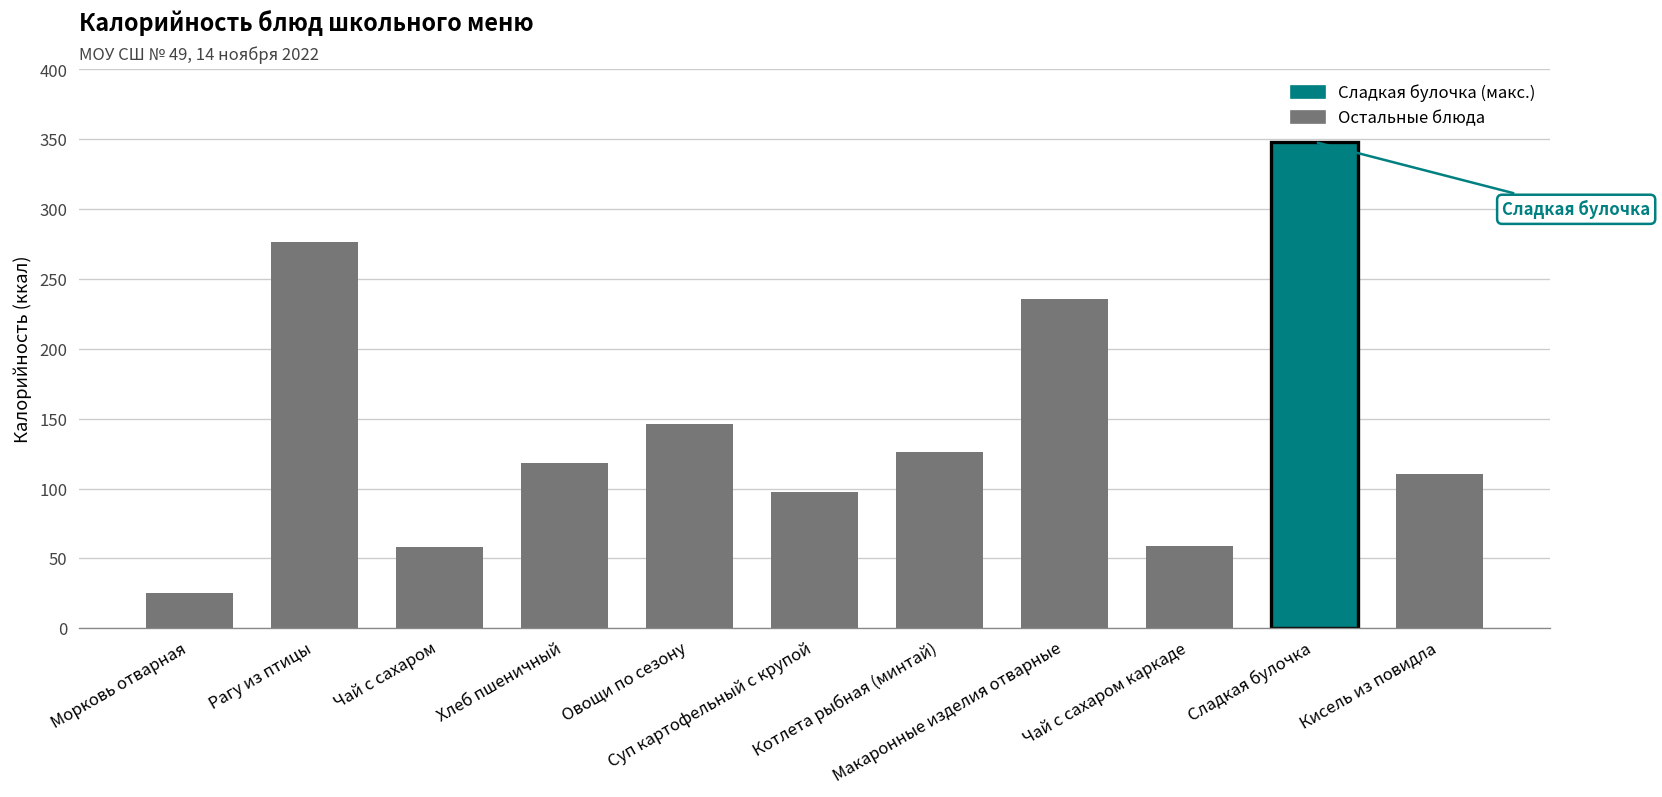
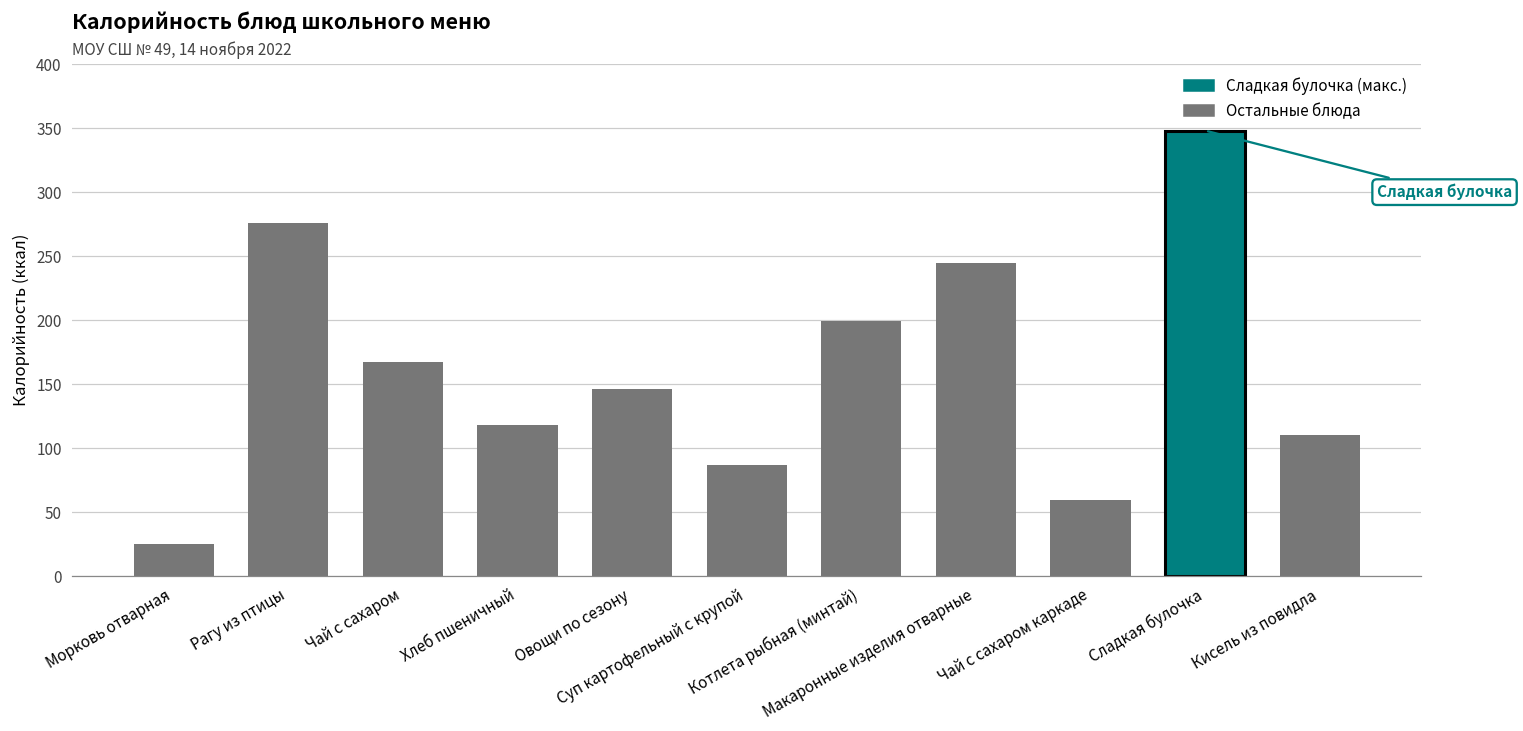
Чай с сахаром: 58 -> 167
Суп картофельный с крупой: 98 -> 87
Котлета рыбная (минтай): 126 -> 199
Макаронные изделия отварные: 236 -> 245
